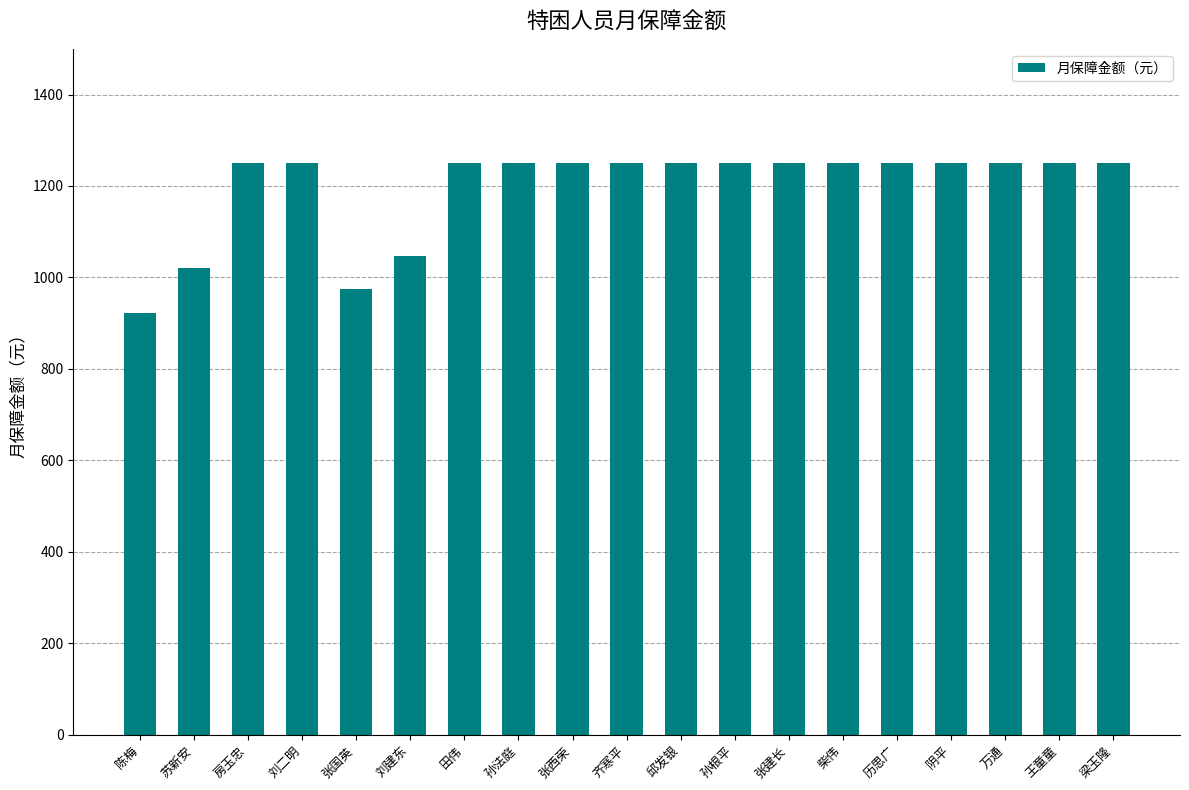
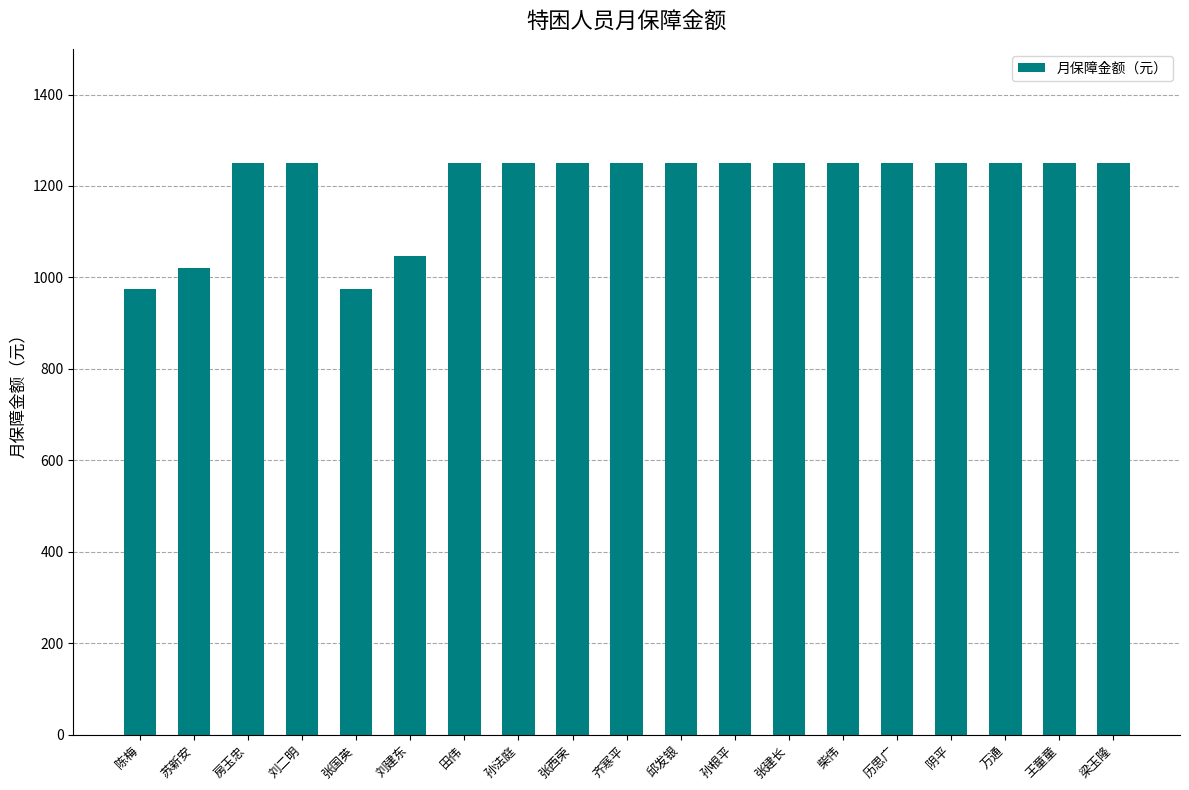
陈梅: 920 -> 980
